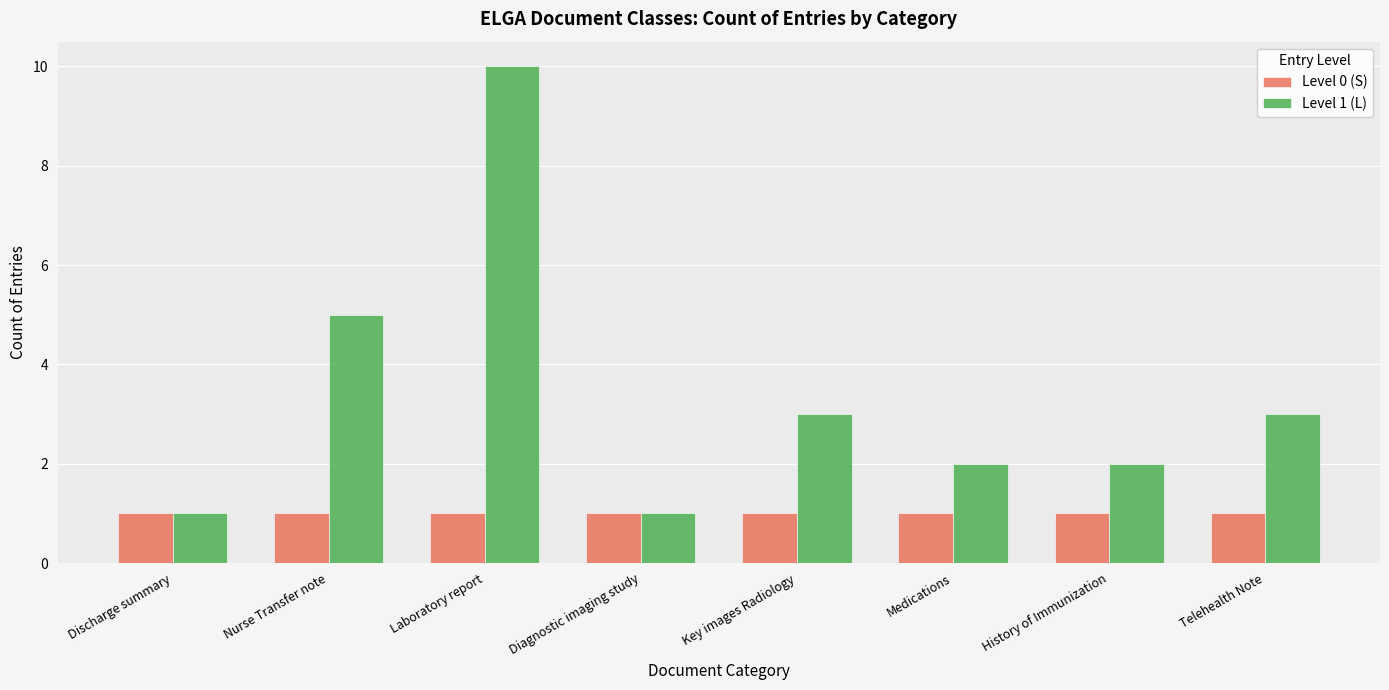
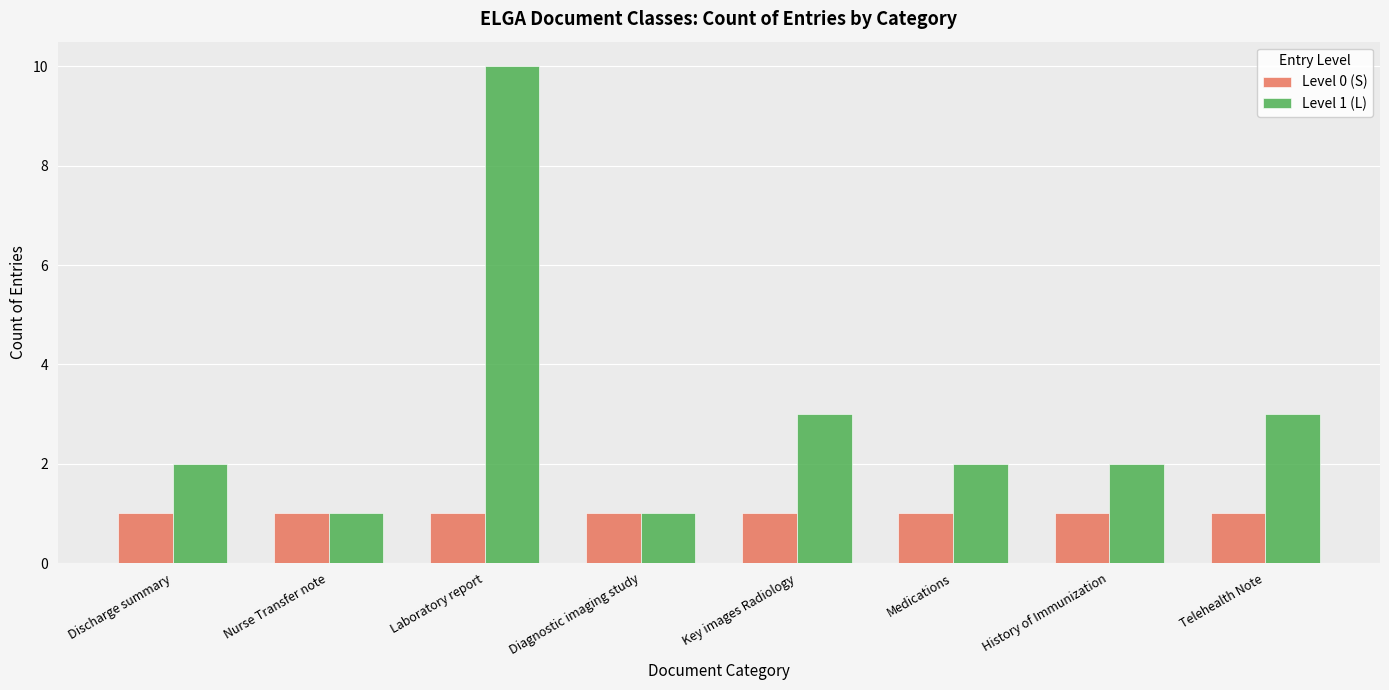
Level 1 (L), Discharge summary: 1 -> 2
Level 1 (L), Nurse Transfer note: 5 -> 1
